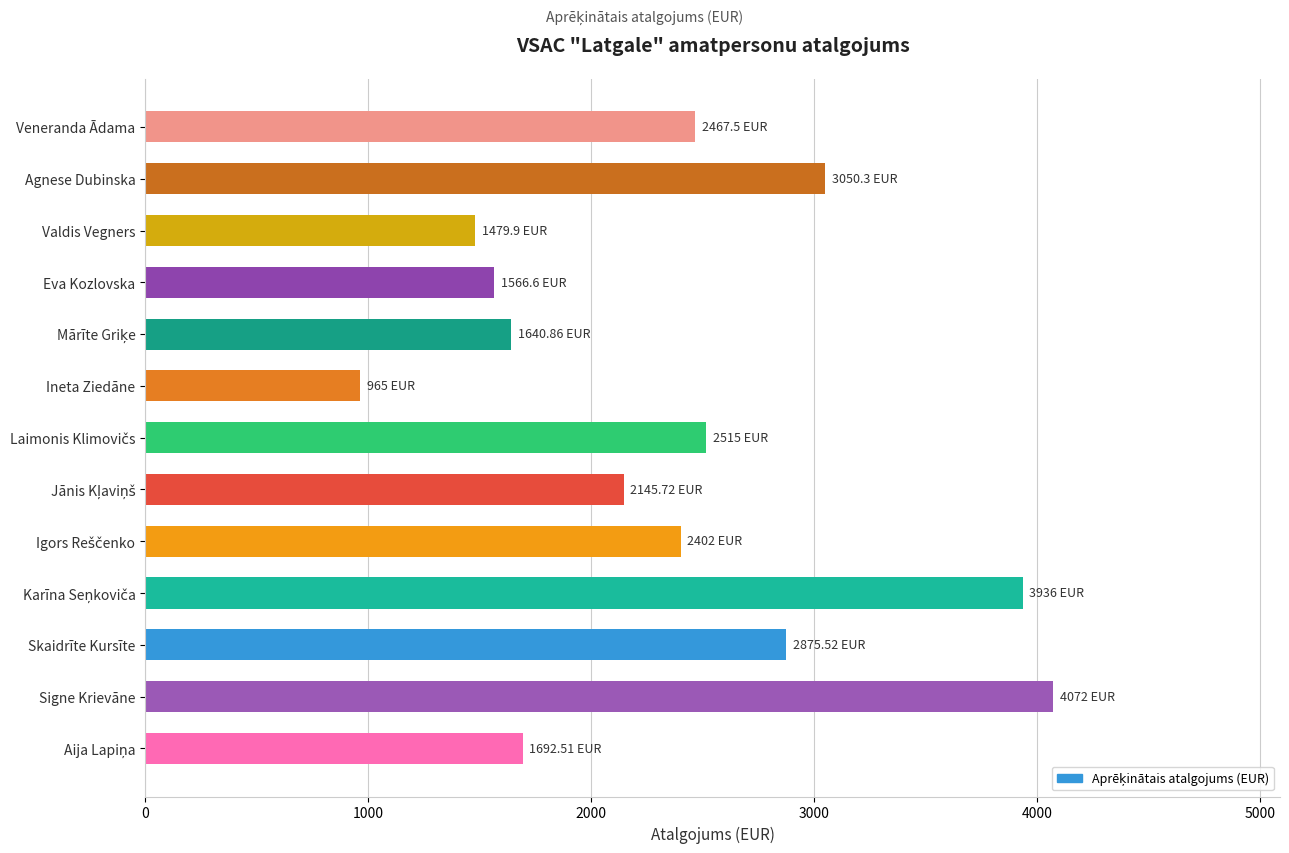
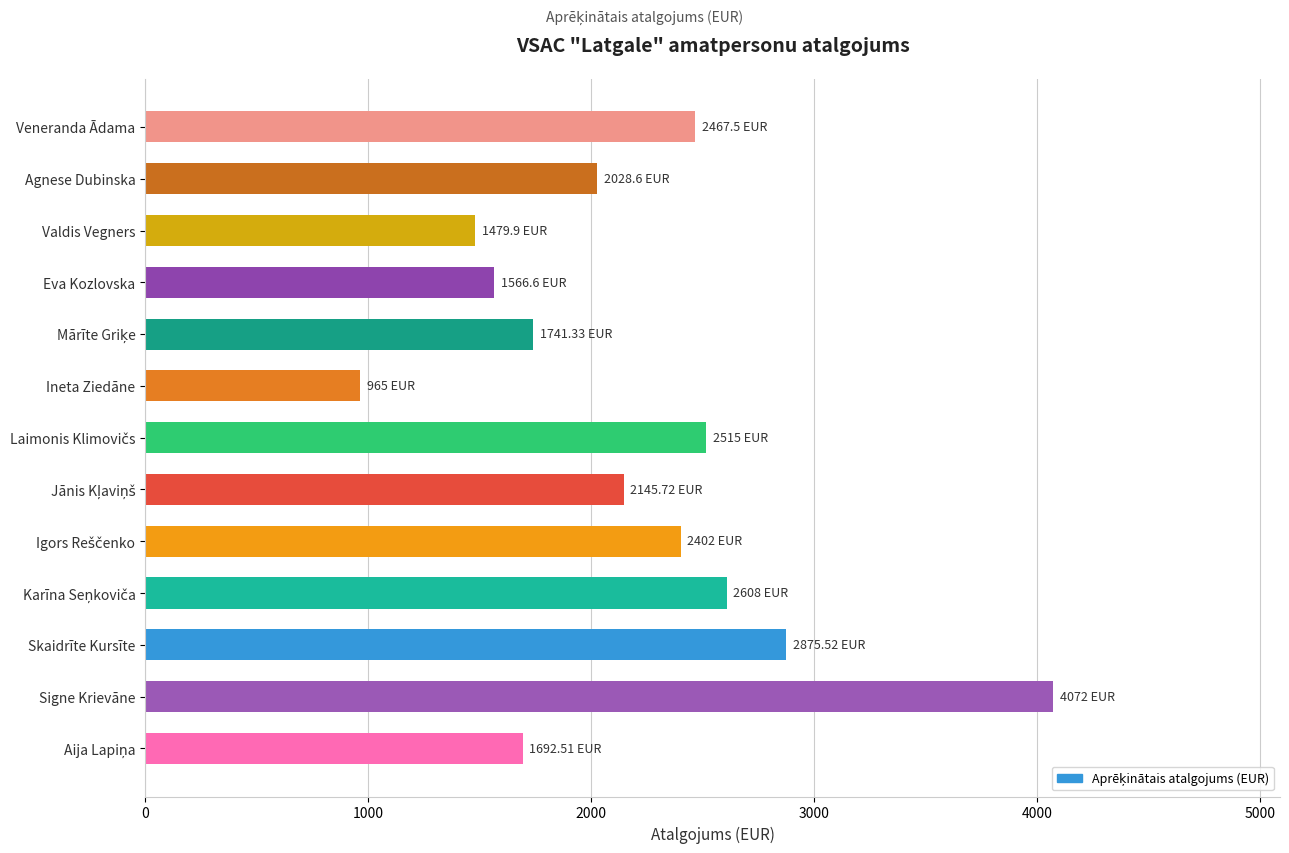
Agnese Dubinska: 3050.3 -> 2028.6
Mārīte Griķe: 1640.86 -> 1741.33
Karīna Seņkoviča: 3936 -> 2608
